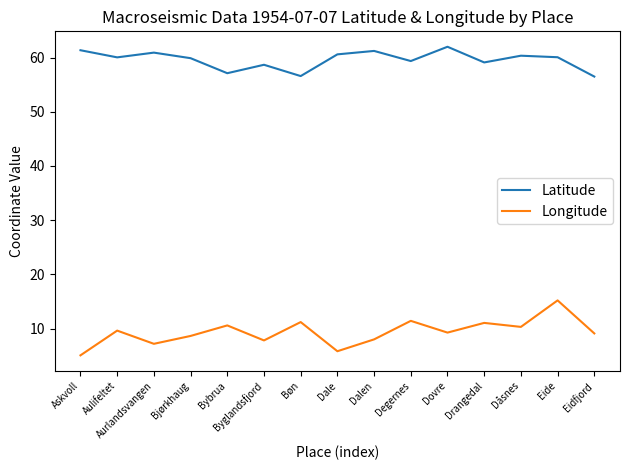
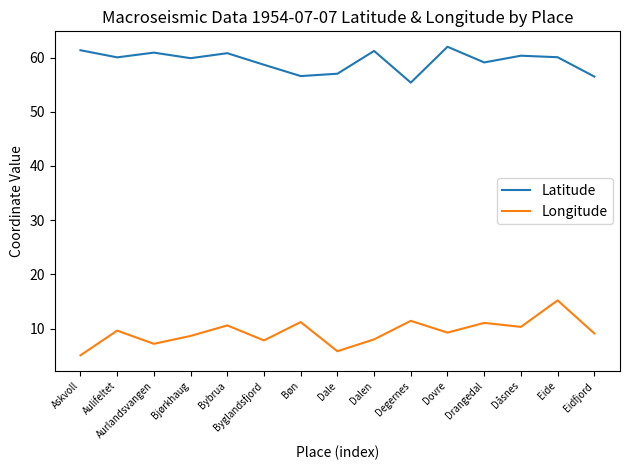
Latitude, Bybrua: 57 -> 61
Latitude, Dale: 61 -> 57
Latitude, Degernes: 59 -> 55
